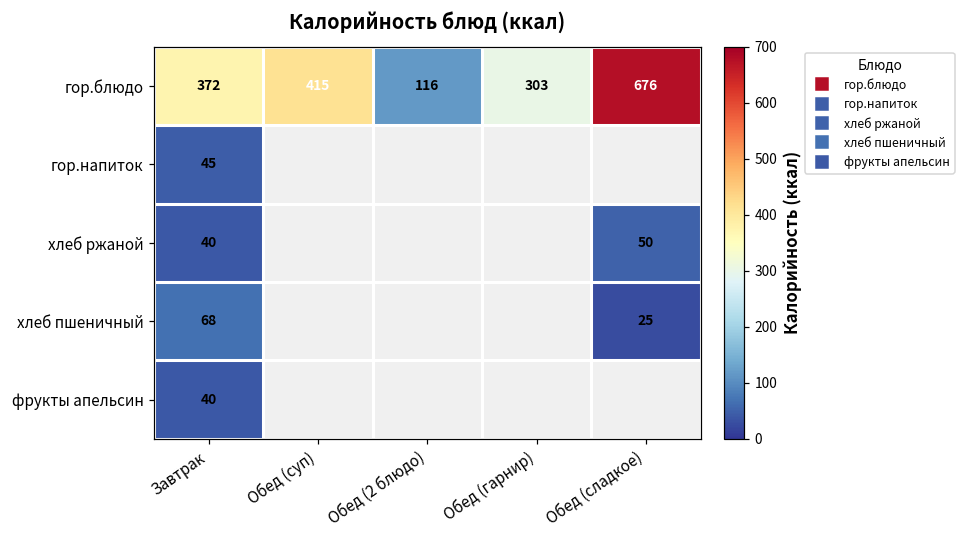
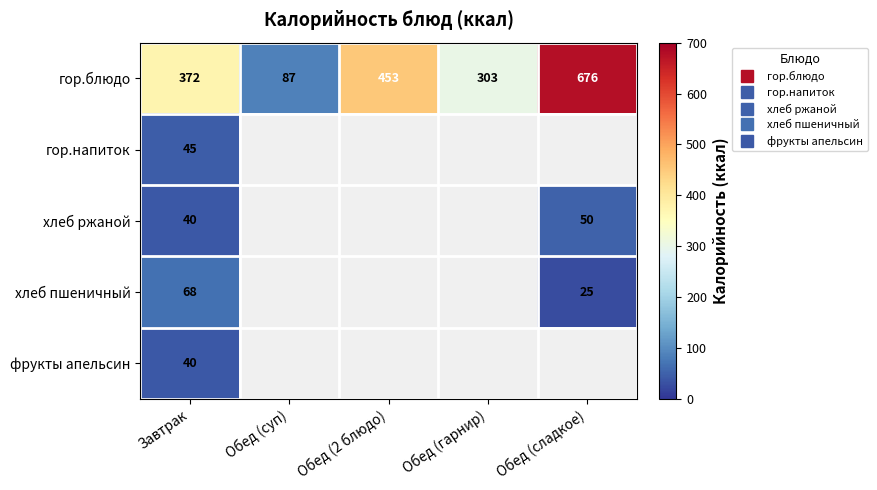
гор.блюдо, Обед (суп): 415 -> 87
гор.блюдо, Обед (2 блюдо): 116 -> 453
